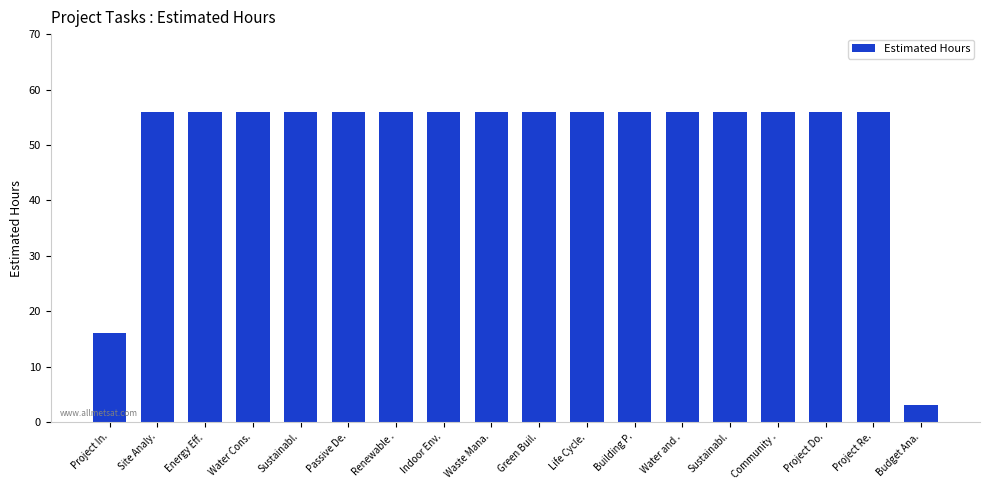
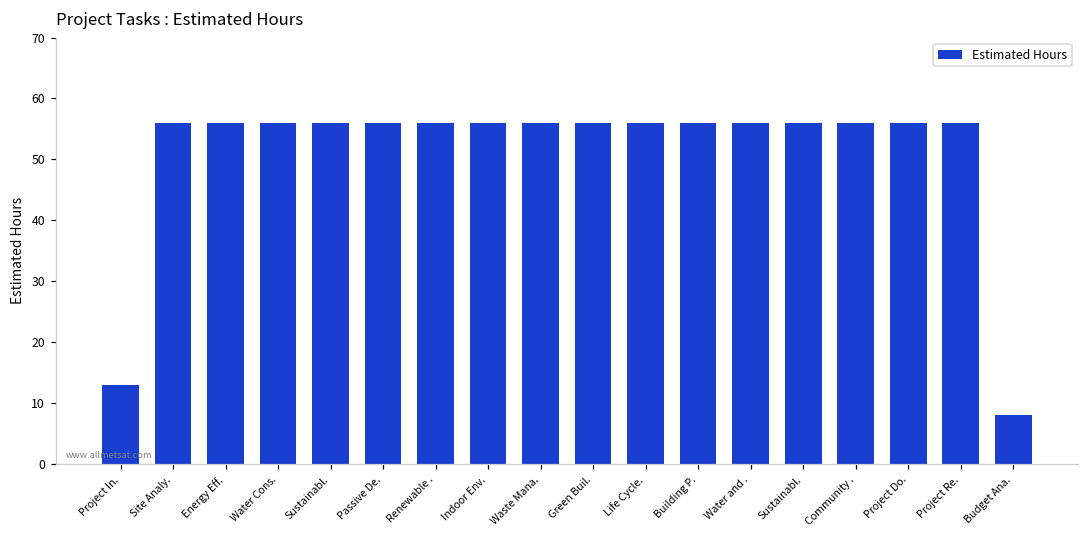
Project In.: 16 -> 13
Budget Ana.: 3 -> 8
